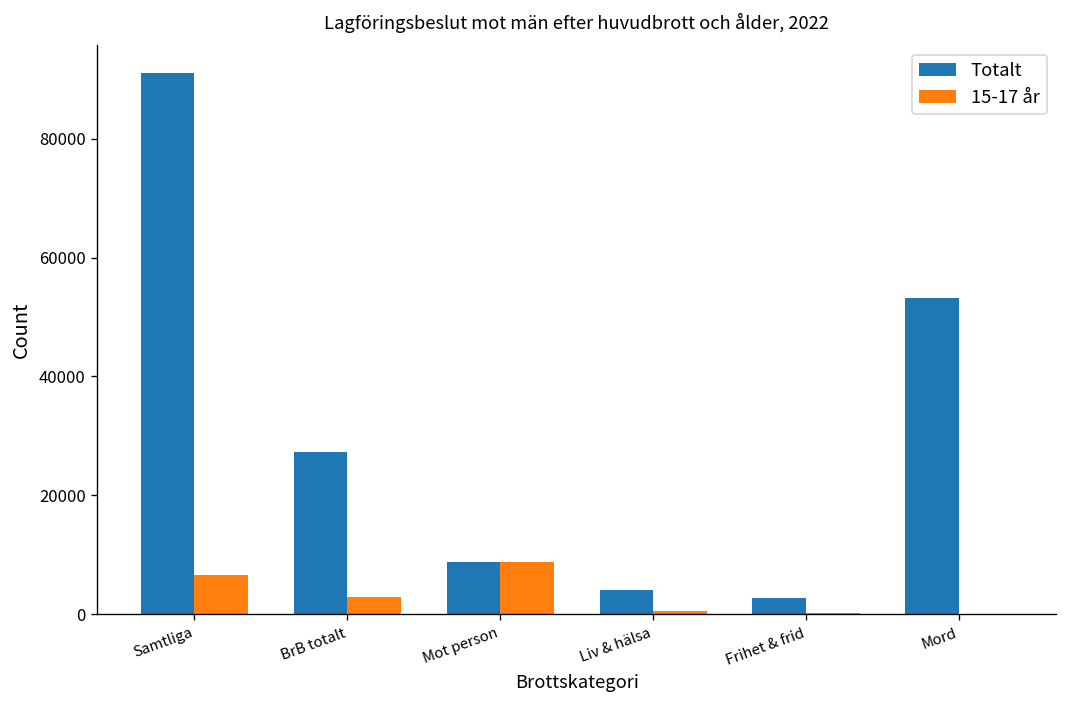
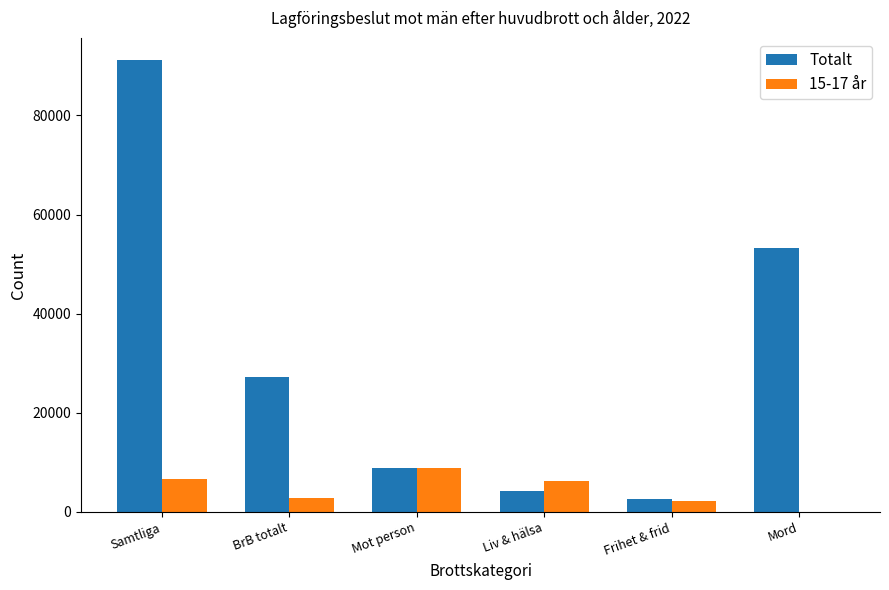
15-17 år, Liv & hälsa: 1000 -> 6000
15-17 år, Frihet & frid: 0 -> 2000
